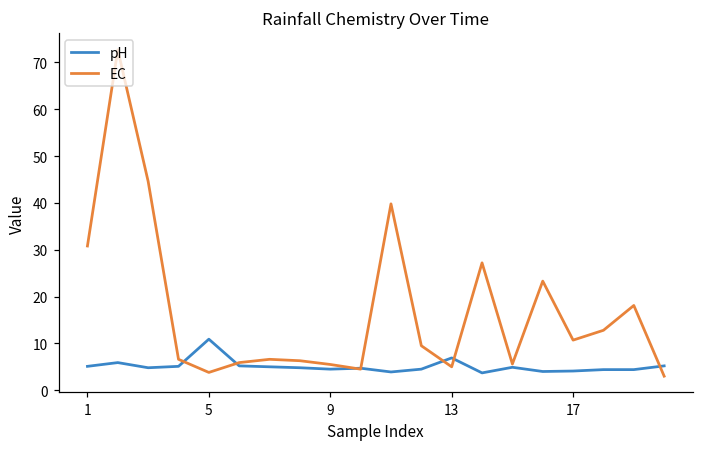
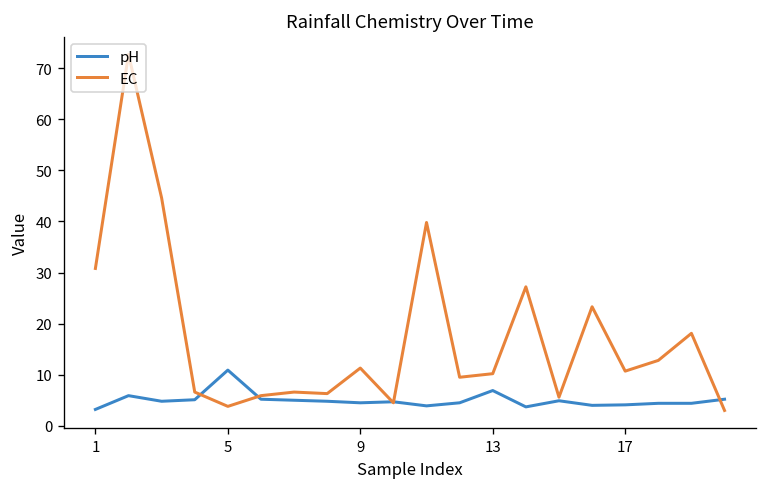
pH, 1: 5 -> 3
EC, 9: 6 -> 11
EC, 13: 5 -> 10
